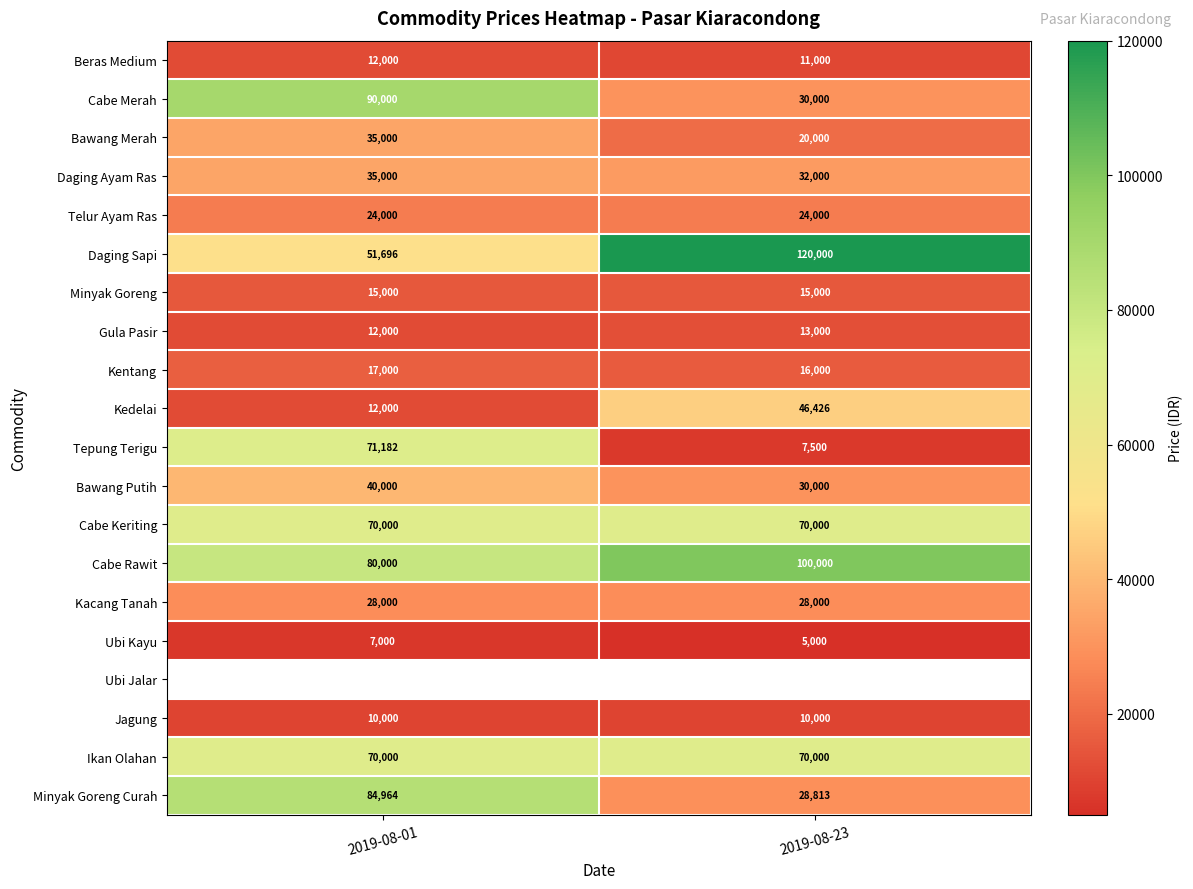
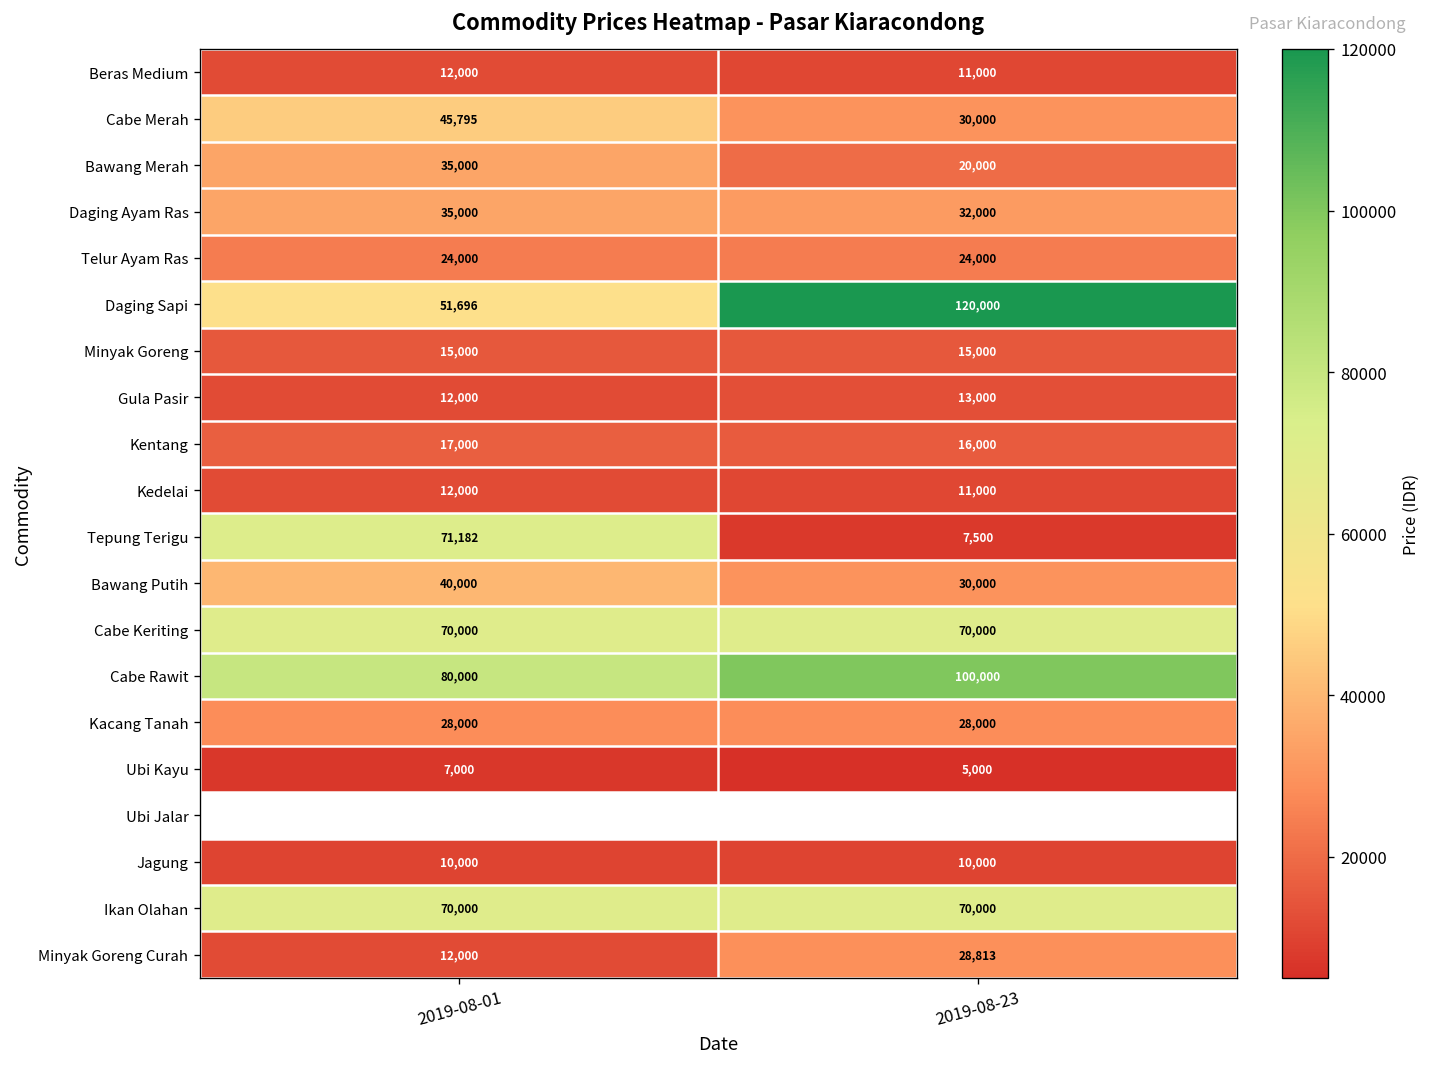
Cabe Merah, 2019-08-01: 90,000 -> 45,795
Kedelai, 2019-08-23: 46,426 -> 11,000
Minyak Goreng Curah, 2019-08-01: 84,964 -> 12,000
